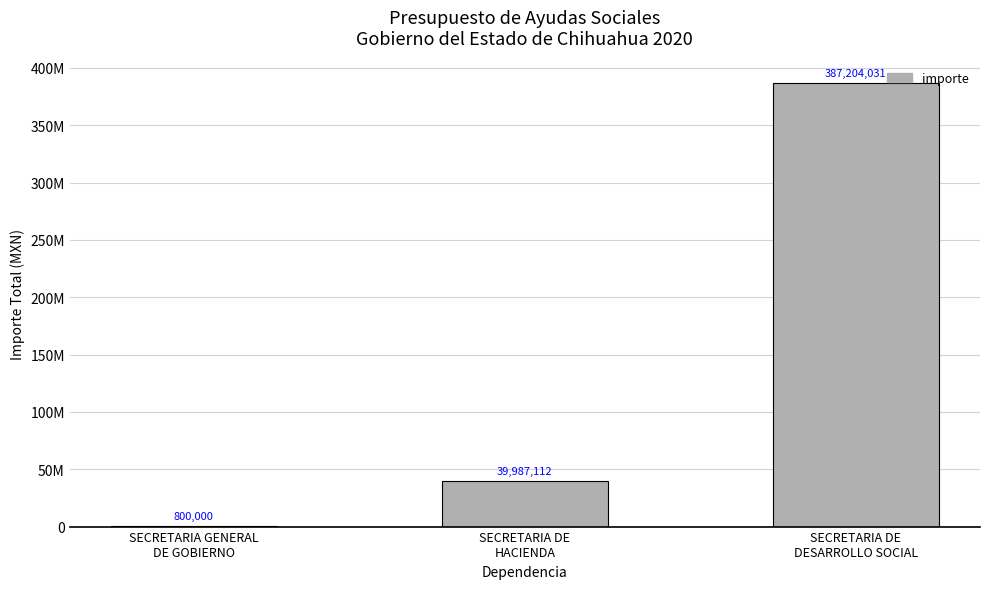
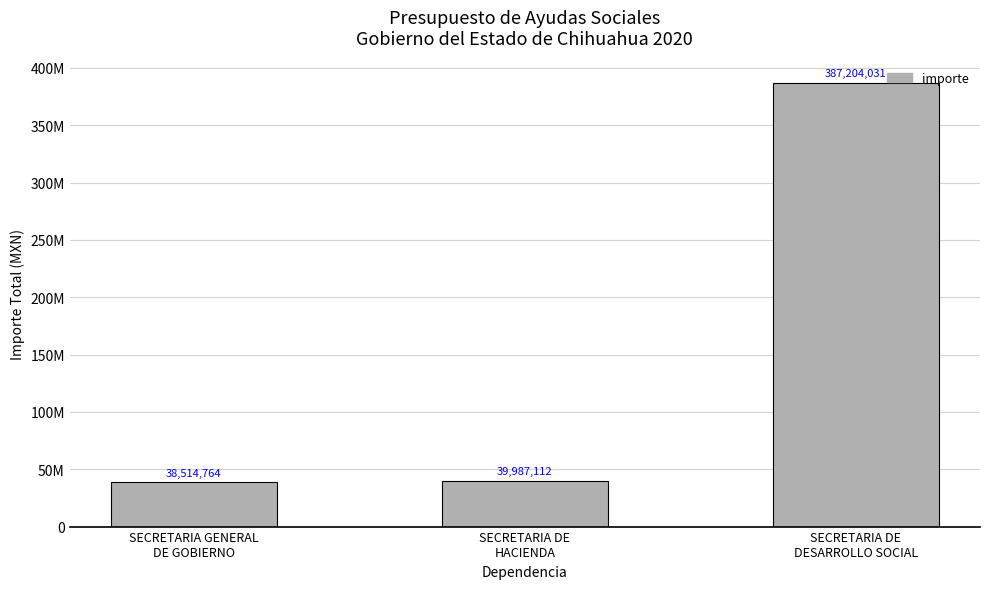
SECRETARIA GENERAL DE GOBIERNO: 800,000 -> 38,514,764
